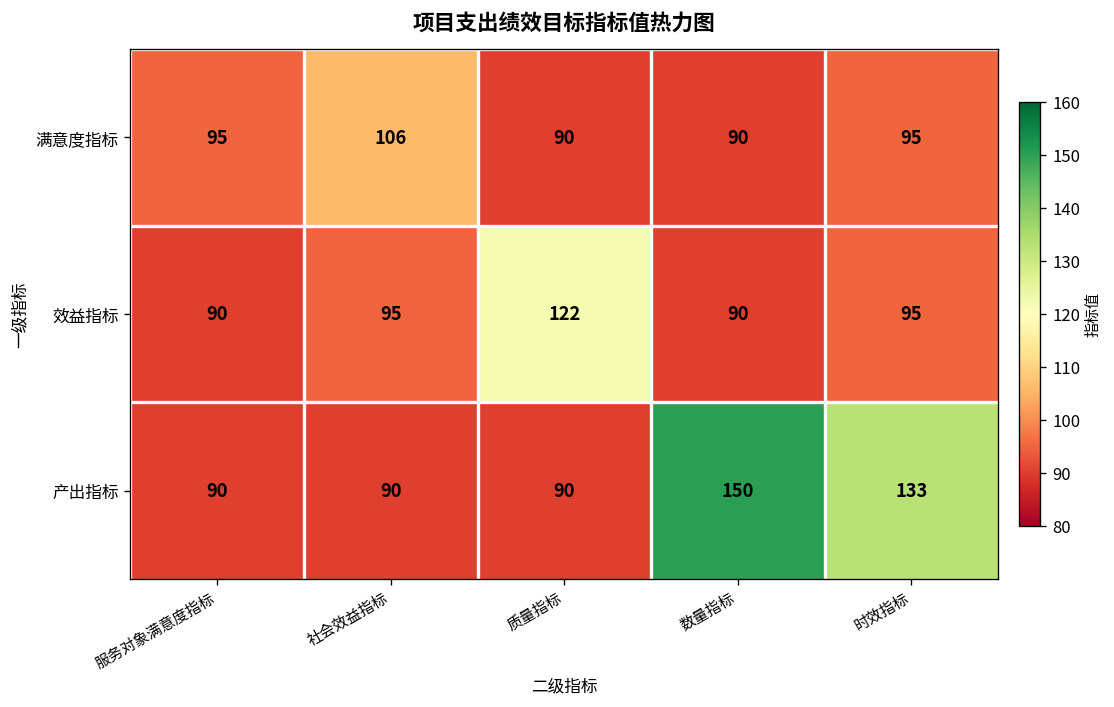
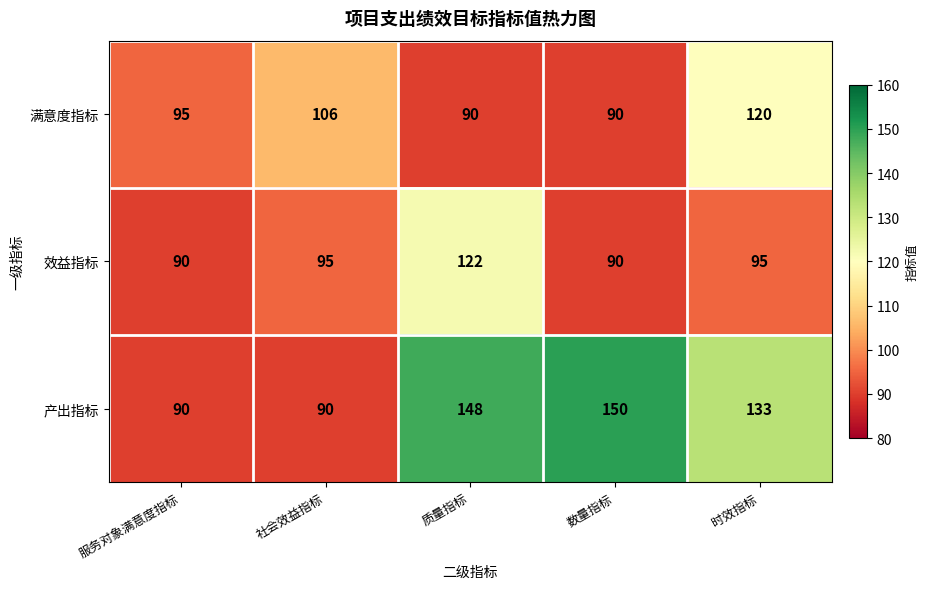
满意度指标, 时效指标: 95 -> 120
产出指标, 质量指标: 90 -> 148
